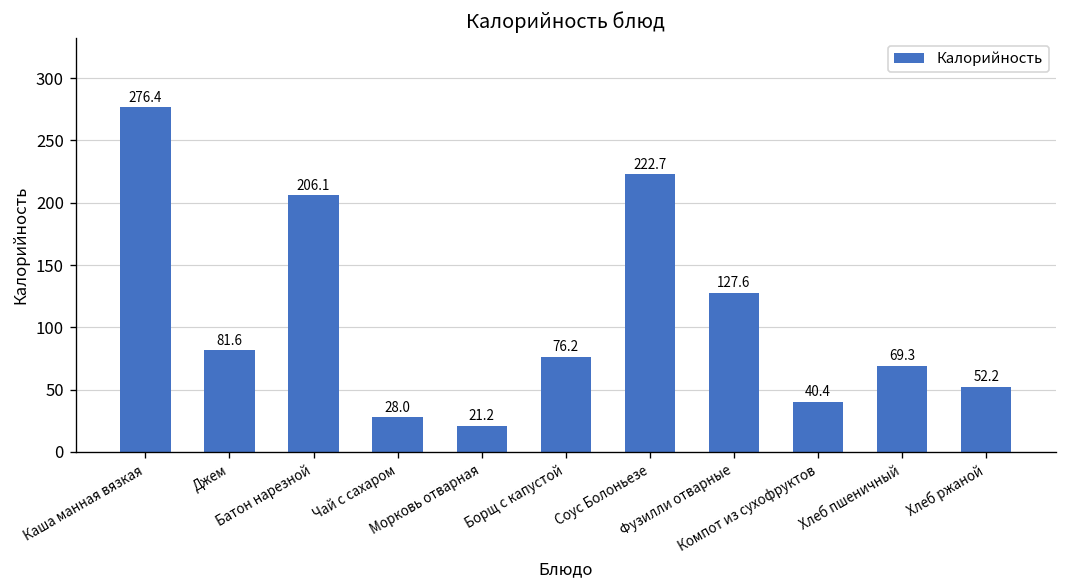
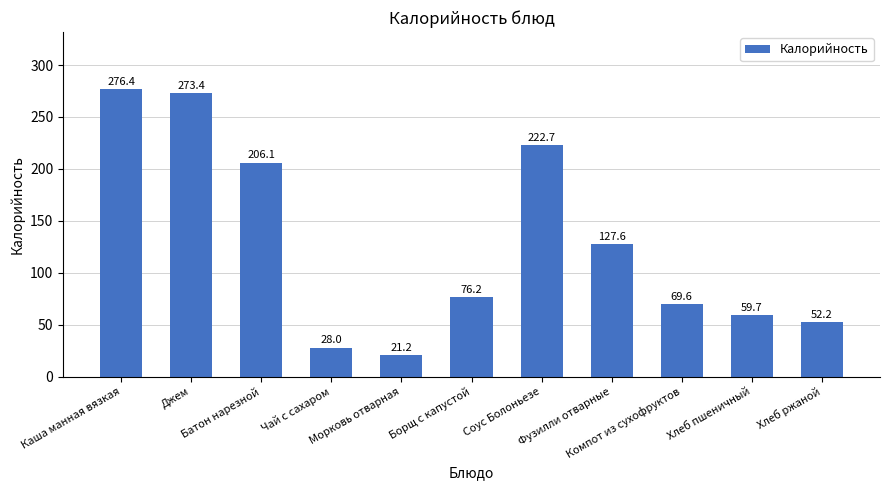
Джем: 81.6 -> 273.4
Компот из сухофруктов: 40.4 -> 69.6
Хлеб пшеничный: 69.3 -> 59.7
